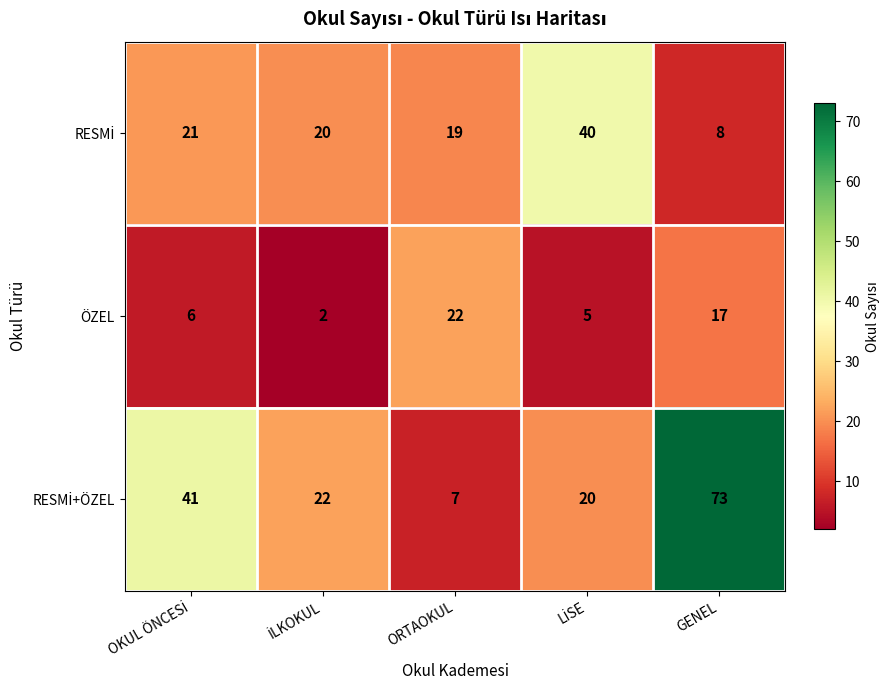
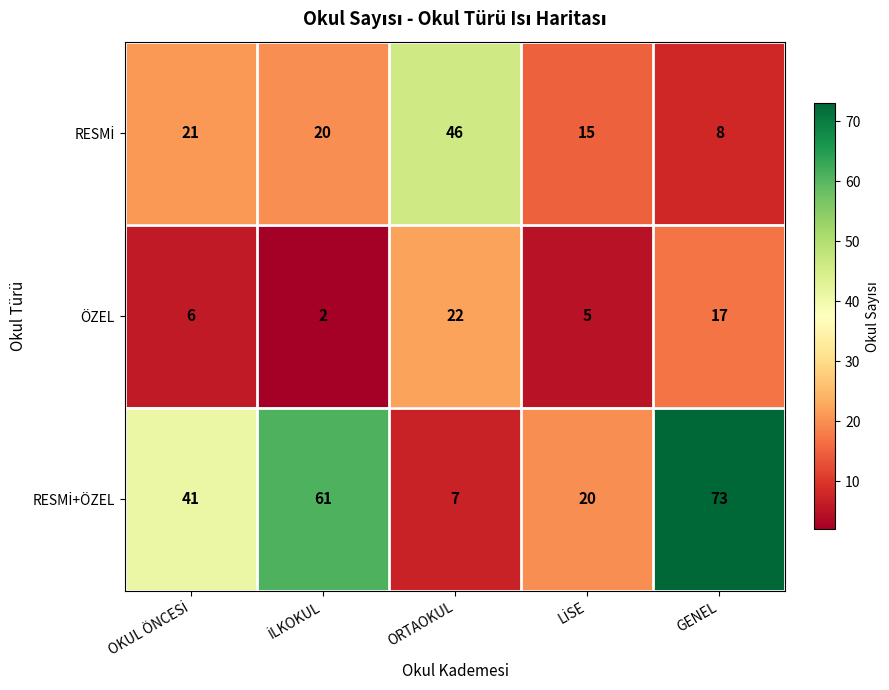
RESMİ, ORTAOKUL: 19 -> 46
RESMİ, LİSE: 40 -> 15
RESMİ+ÖZEL, İLKOKUL: 22 -> 61
